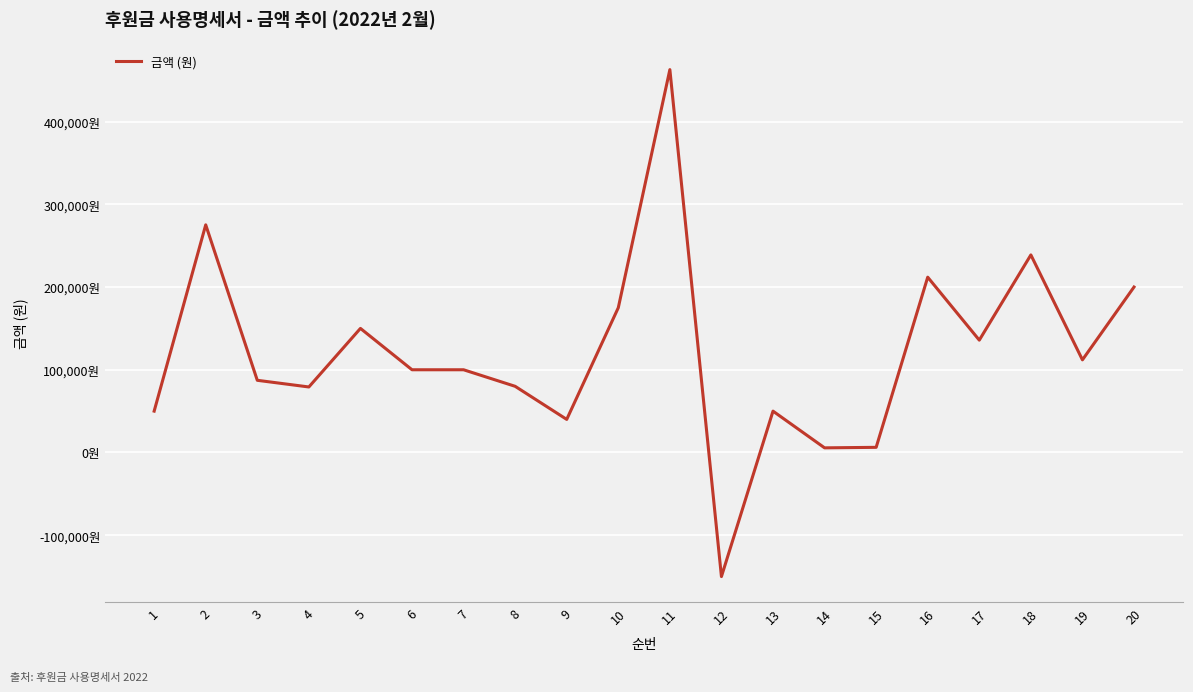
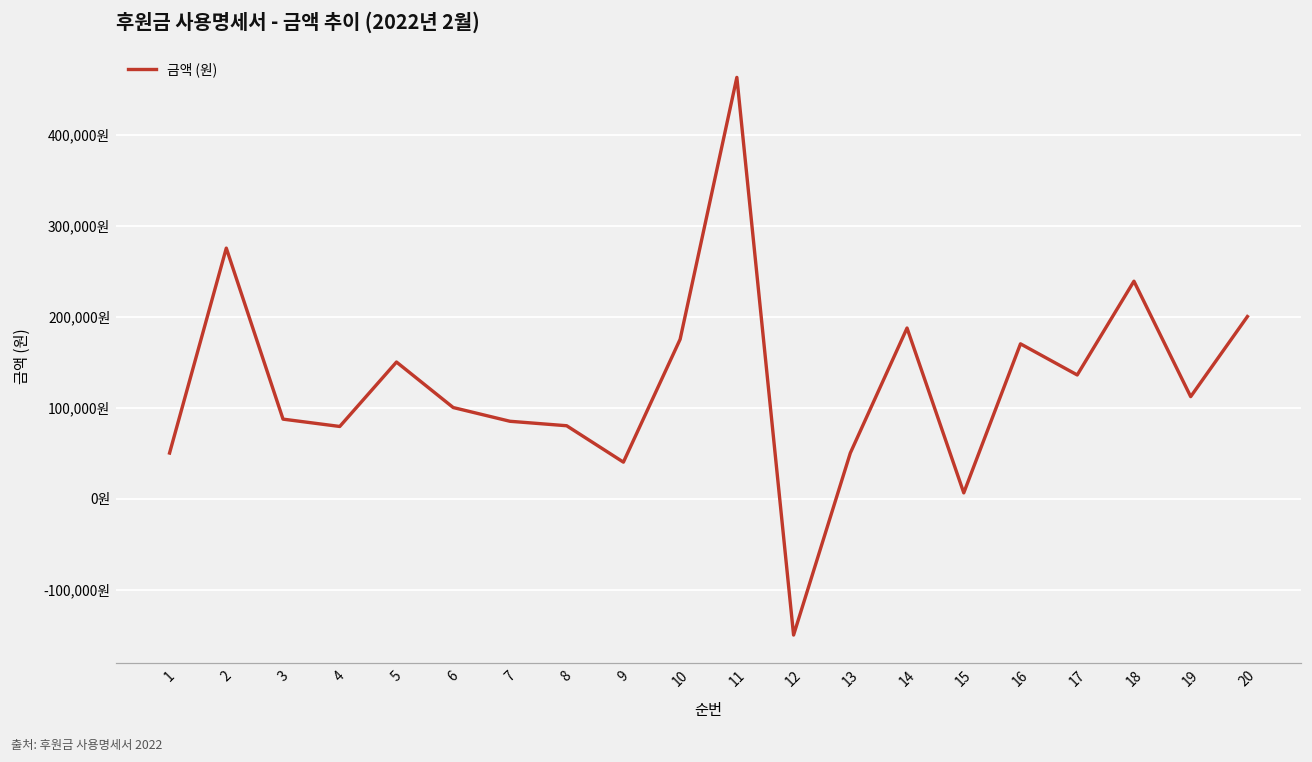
7: 100,000원 -> 80,000원
14: 10,000원 -> 190,000원
16: 210,000원 -> 170,000원
